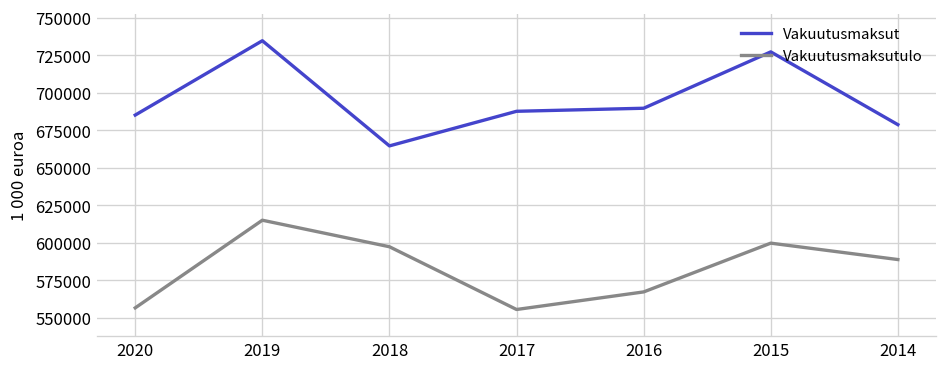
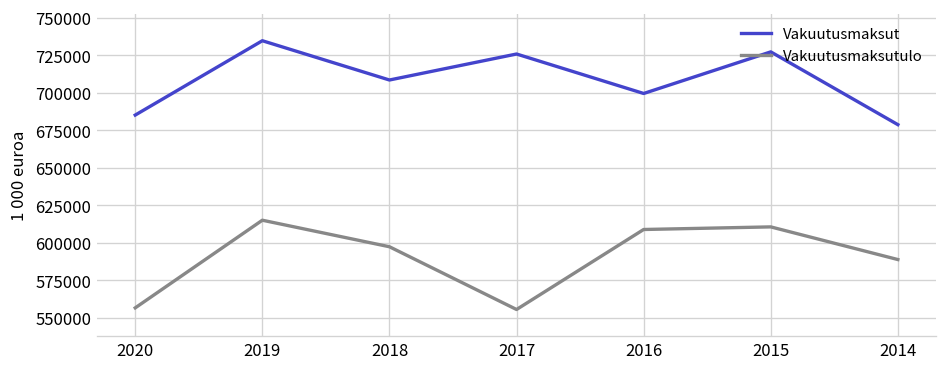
Vakuutusmaksut, 2018: 665000 -> 709000
Vakuutusmaksut, 2017: 688000 -> 726000
Vakuutusmaksut, 2016: 690000 -> 700000
Vakuutusmaksutulo, 2016: 567000 -> 609000
Vakuutusmaksutulo, 2015: 600000 -> 611000
